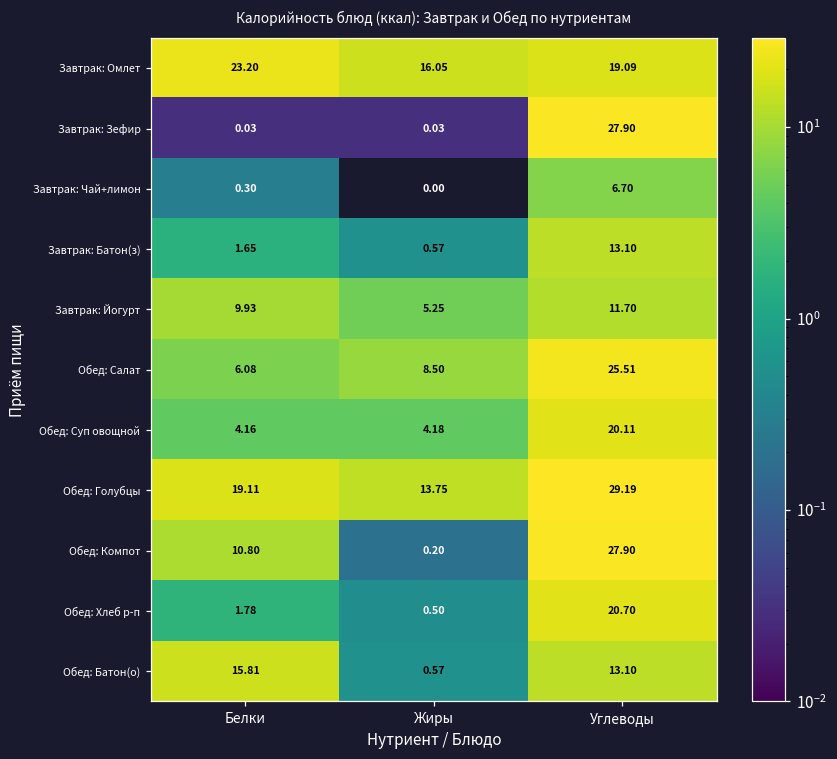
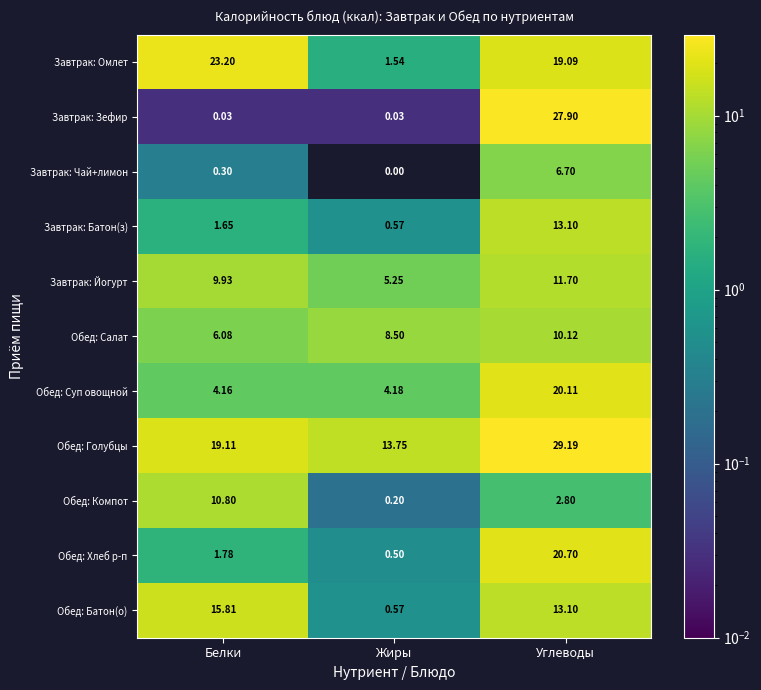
Завтрак: Омлет, Жиры: 16.05 -> 1.54
Обед: Салат, Углеводы: 25.51 -> 10.12
Обед: Компот, Углеводы: 27.90 -> 2.80
